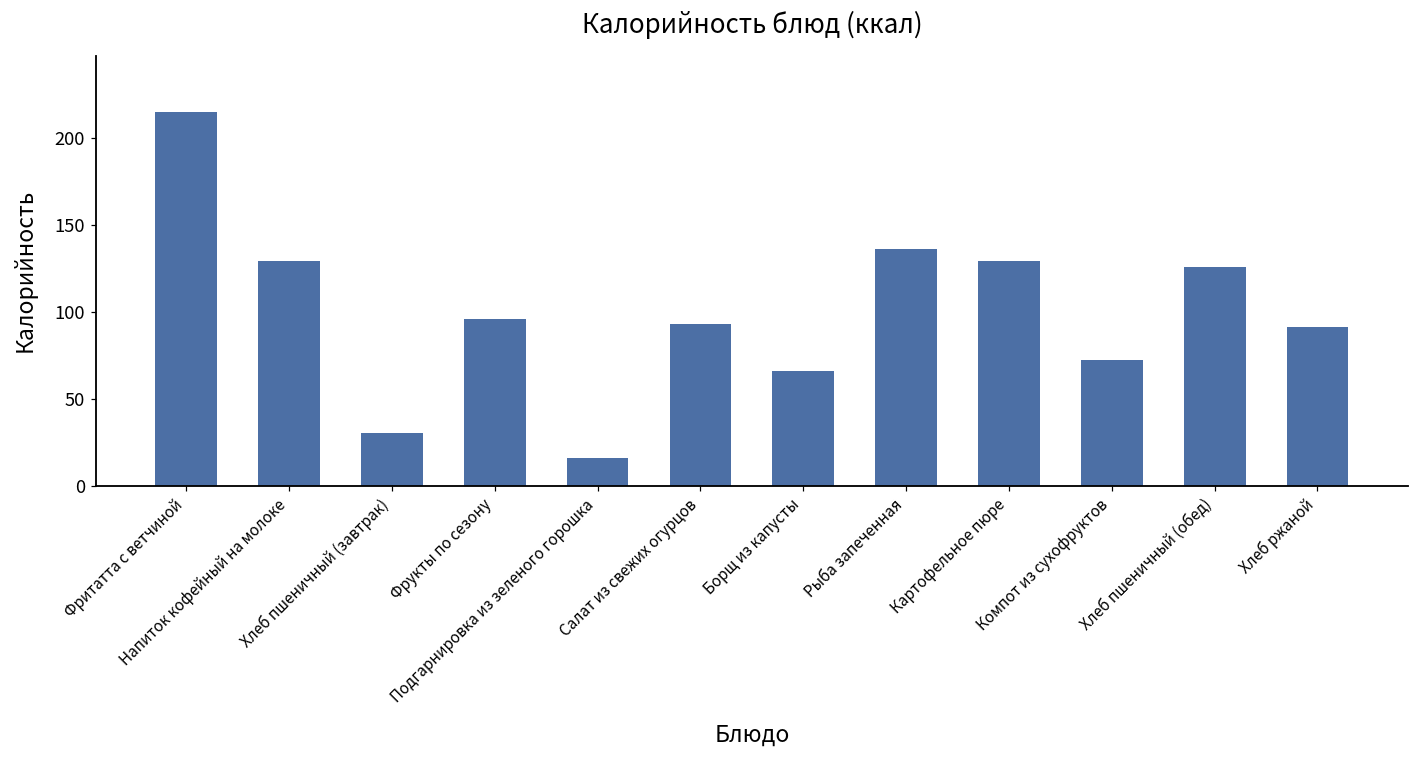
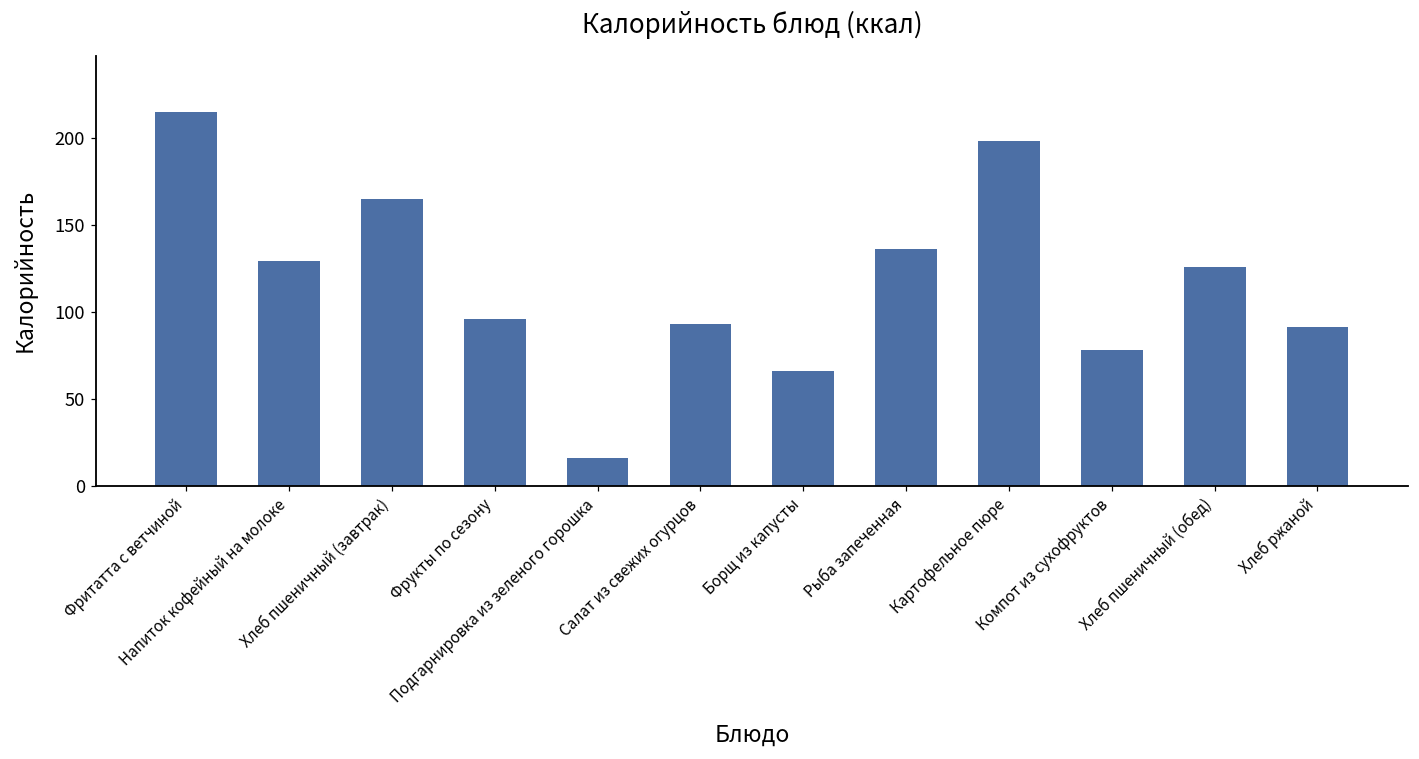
Хлеб пшеничный (завтрак): 30 -> 165
Картофельное пюре: 129 -> 198
Компот из сухофруктов: 72 -> 78
